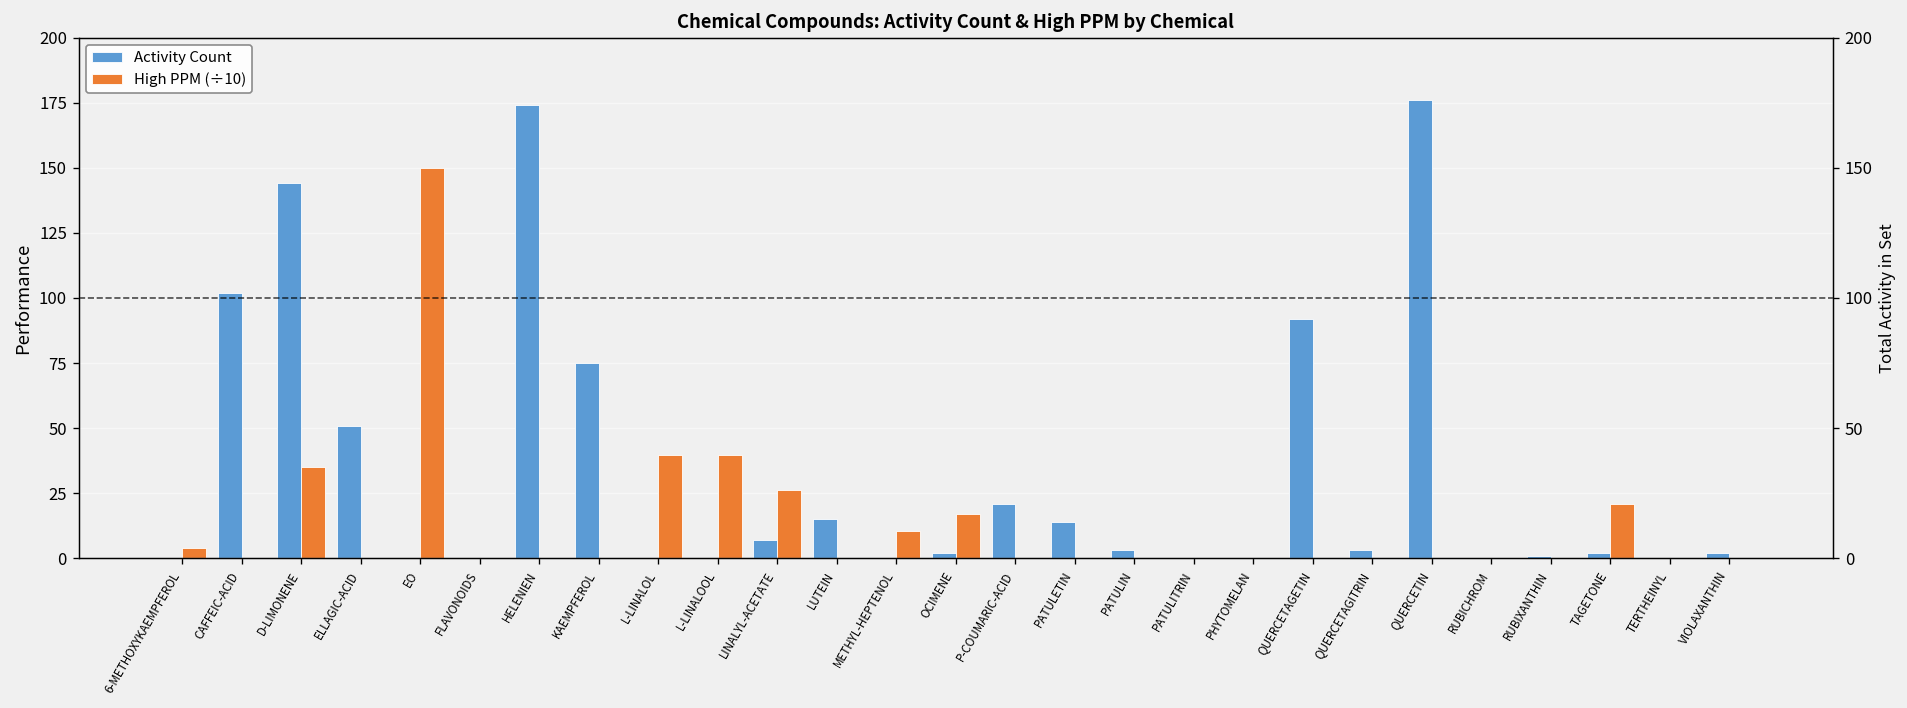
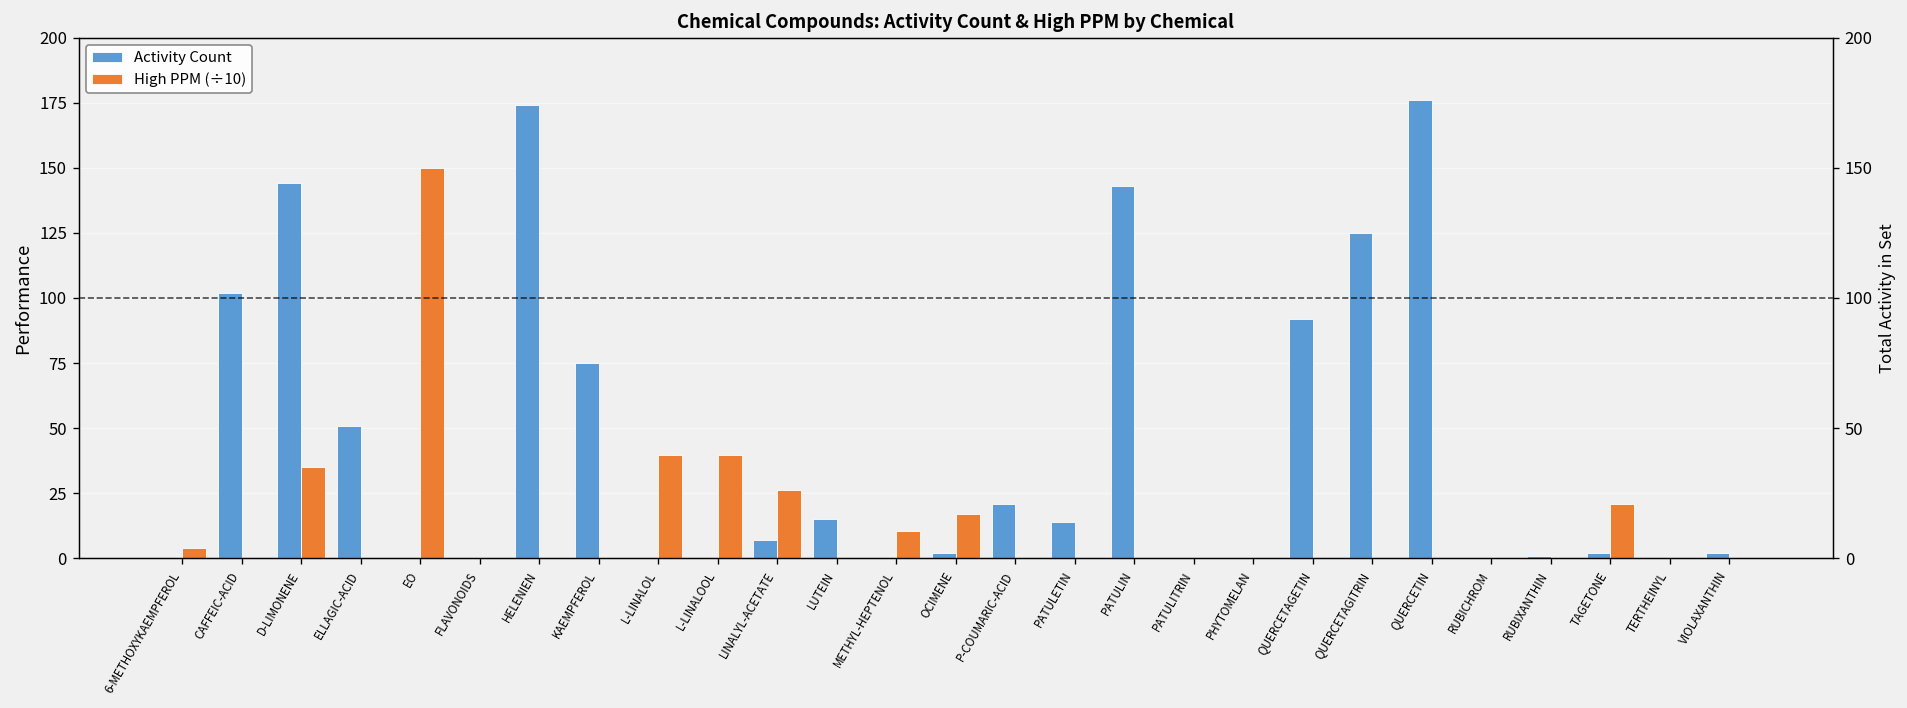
Activity Count, PATULIN: 3 -> 143
Activity Count, QUERCETAGITRIN: 3 -> 125
